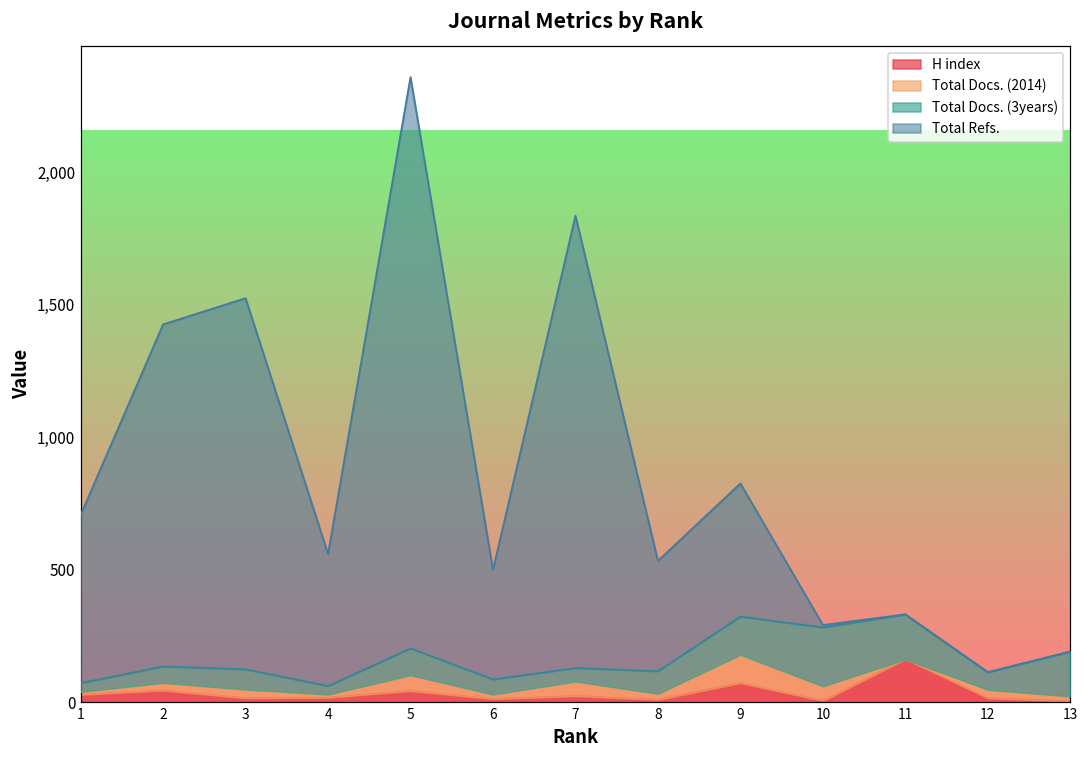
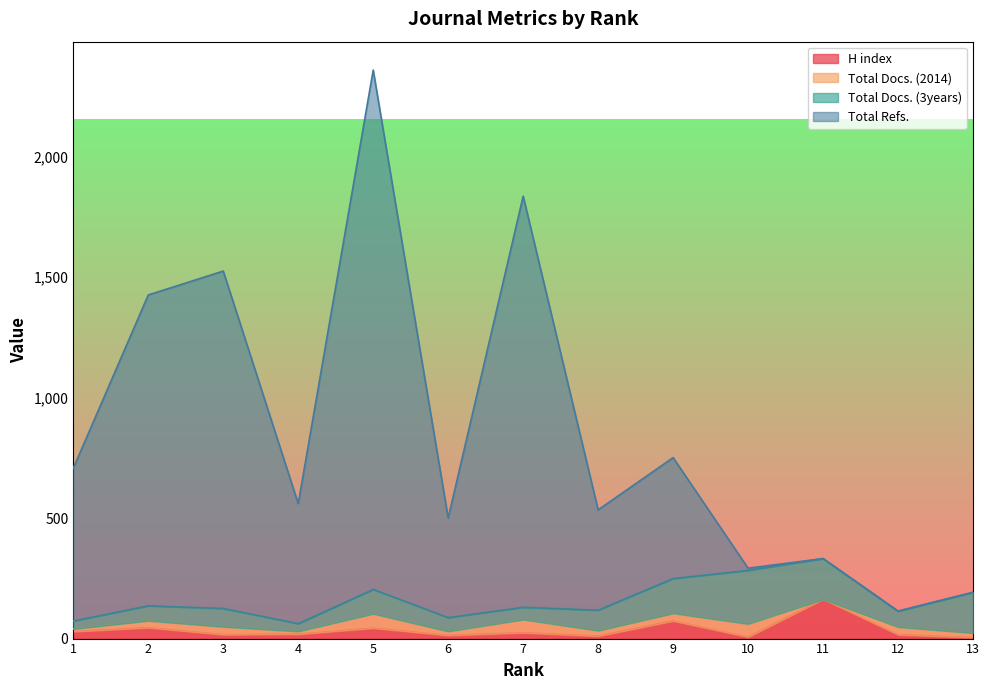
Total Docs. (2014), 9: 110 -> 30
